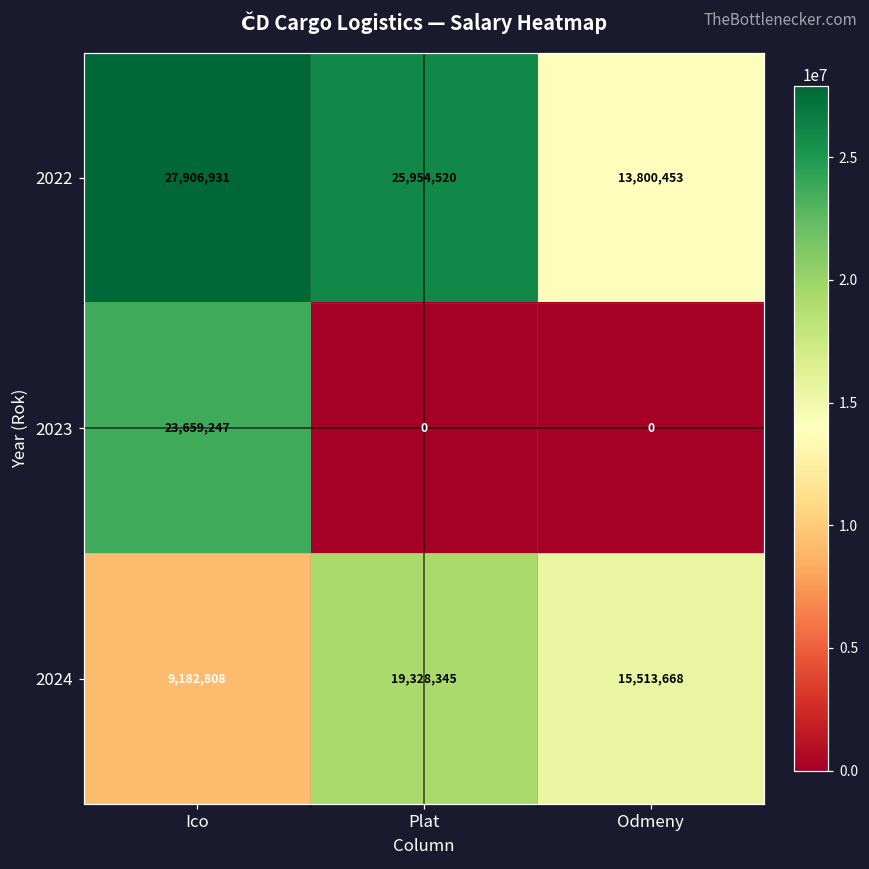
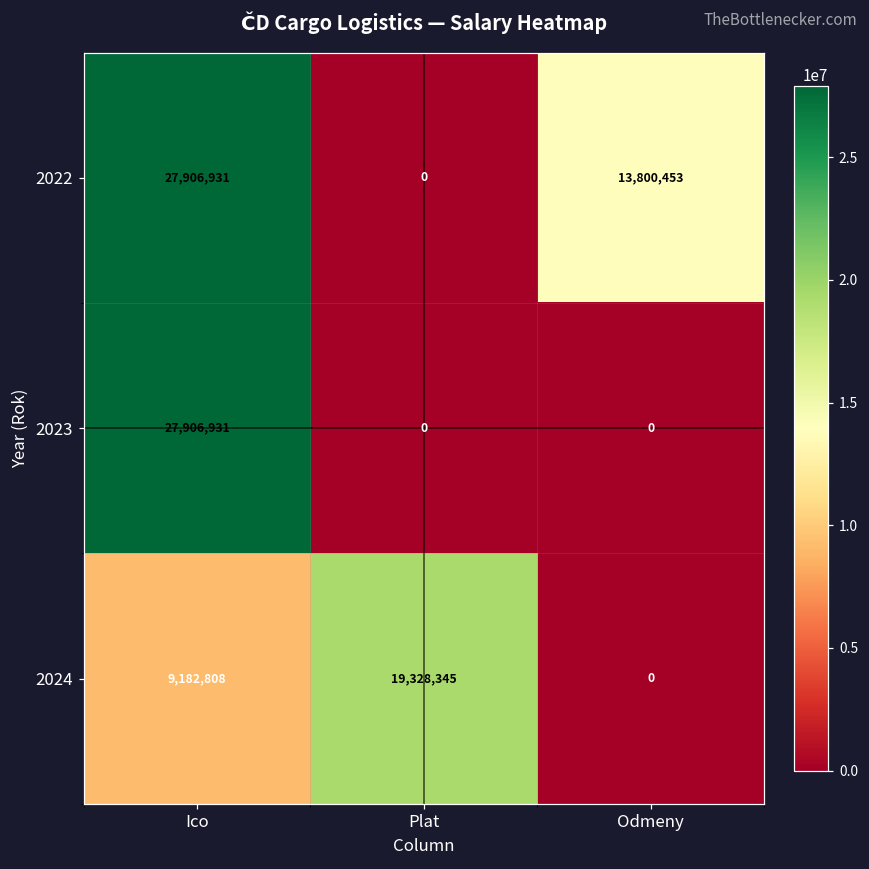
2022, Plat: 25,954,520 -> 0
2023, Ico: 23,659,247 -> 27,906,931
2024, Odmeny: 15,513,668 -> 0
